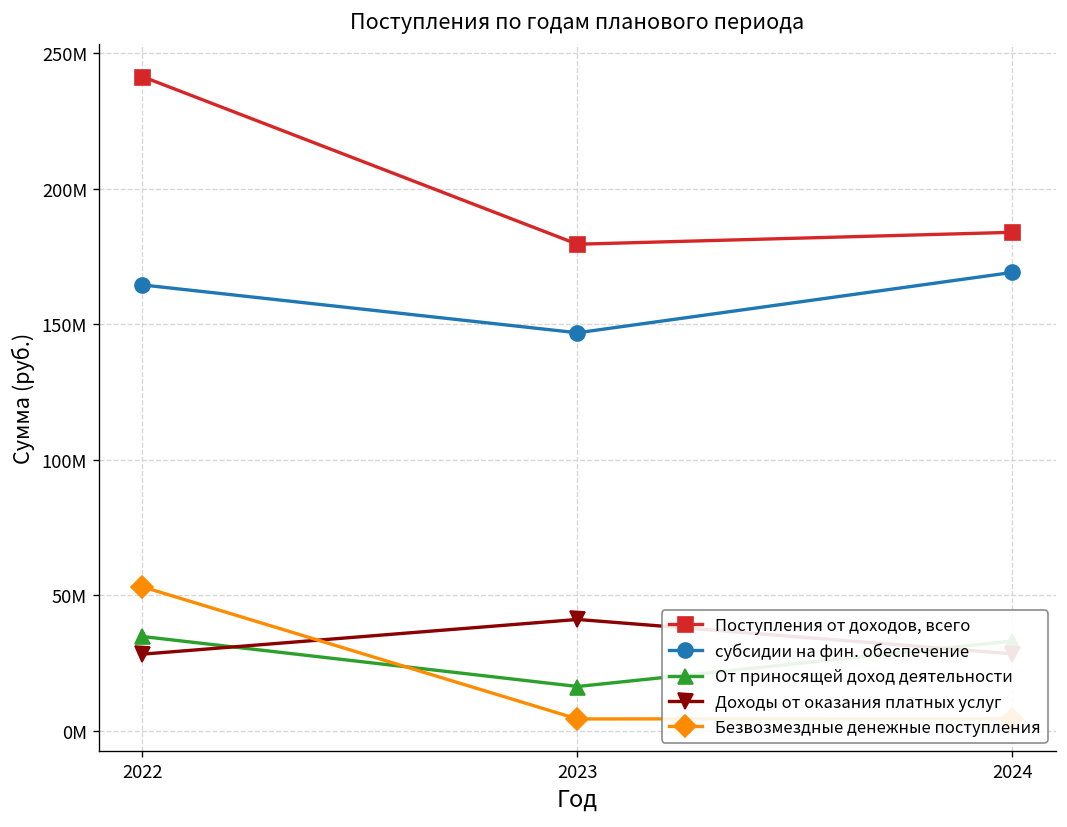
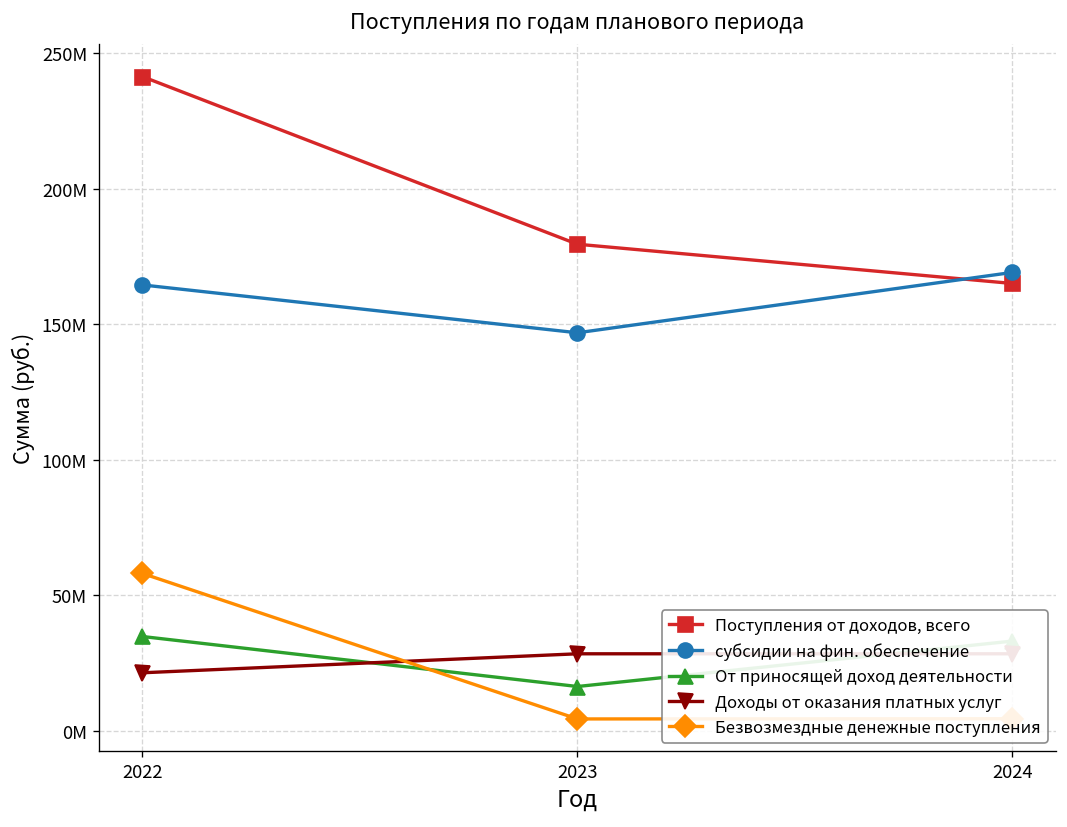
Доходы от оказания платных услуг, 2022: 28000000 -> 21000000
Безвозмездные денежные поступления, 2022: 53000000 -> 58000000
Доходы от оказания платных услуг, 2023: 41000000 -> 28000000
Поступления от доходов, всего, 2024: 184000000 -> 165000000
